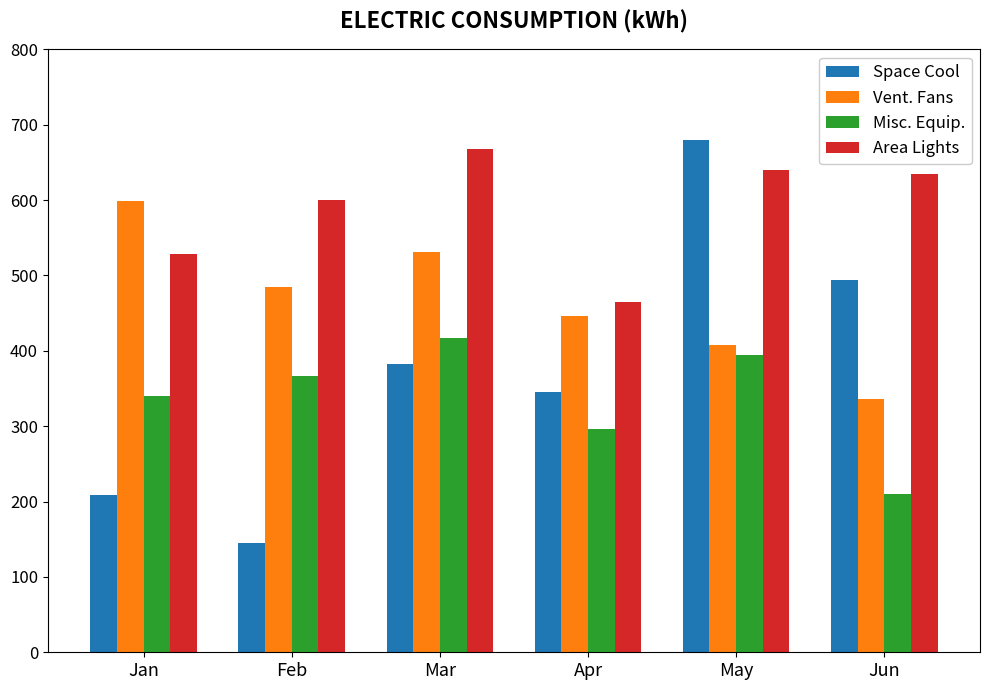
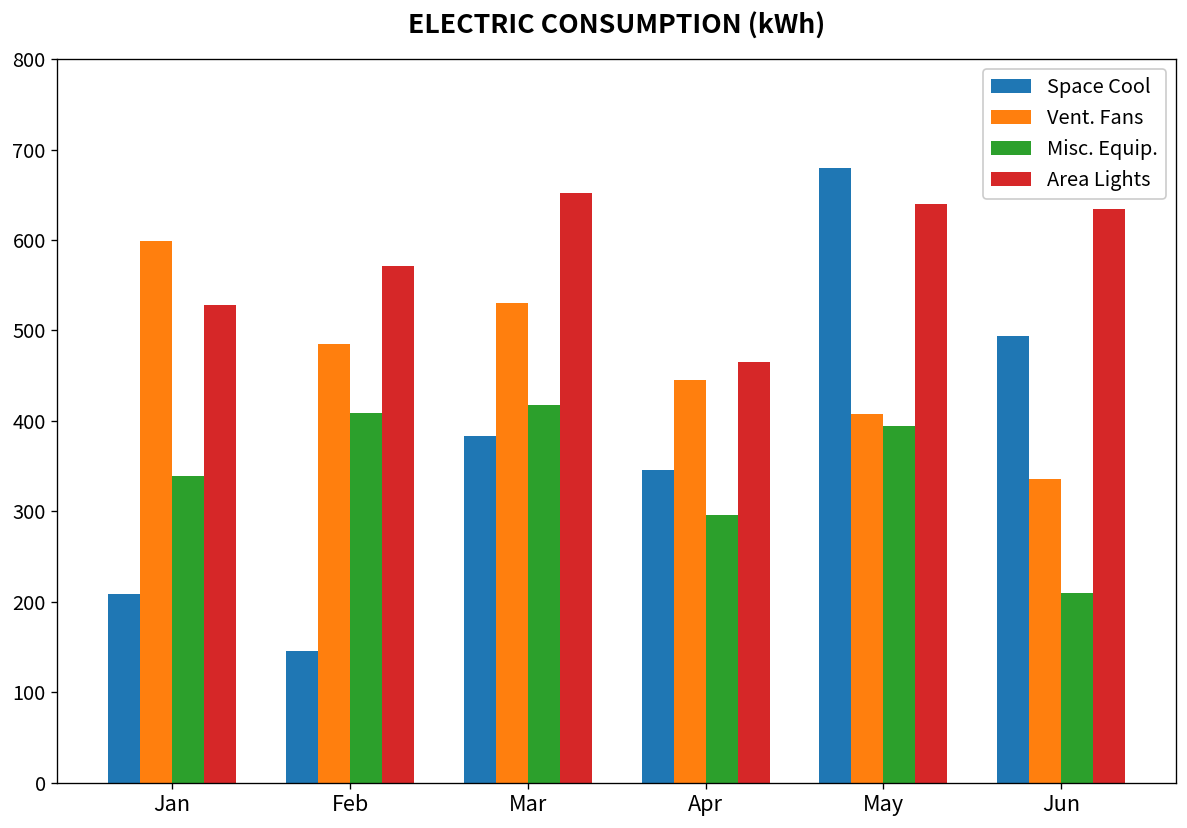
Misc. Equip., Feb: 370 -> 410
Area Lights, Feb: 600 -> 570
Area Lights, Mar: 670 -> 650
